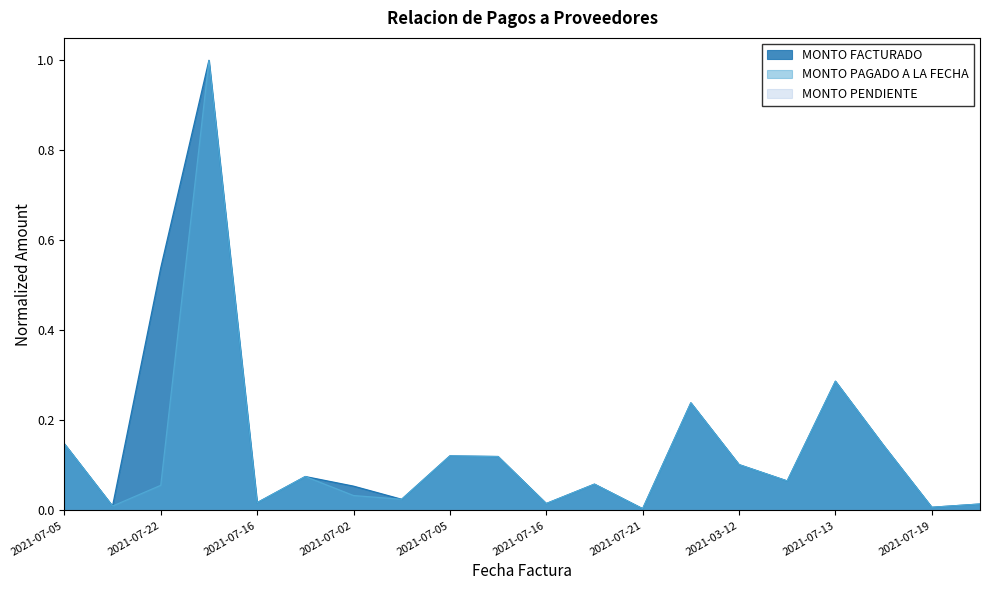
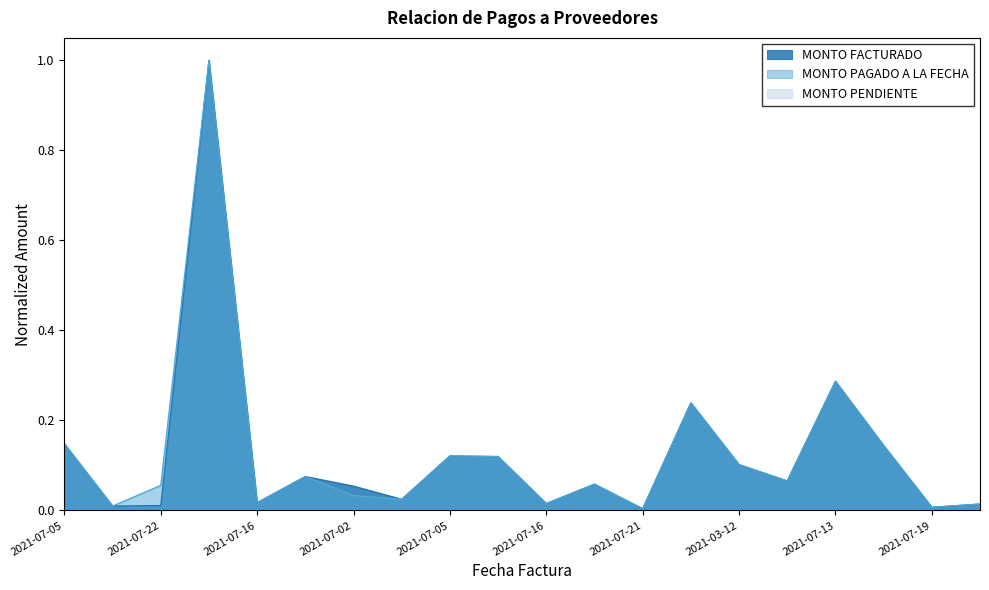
MONTO FACTURADO, 2021-07-22: 0.54 -> 0.01
